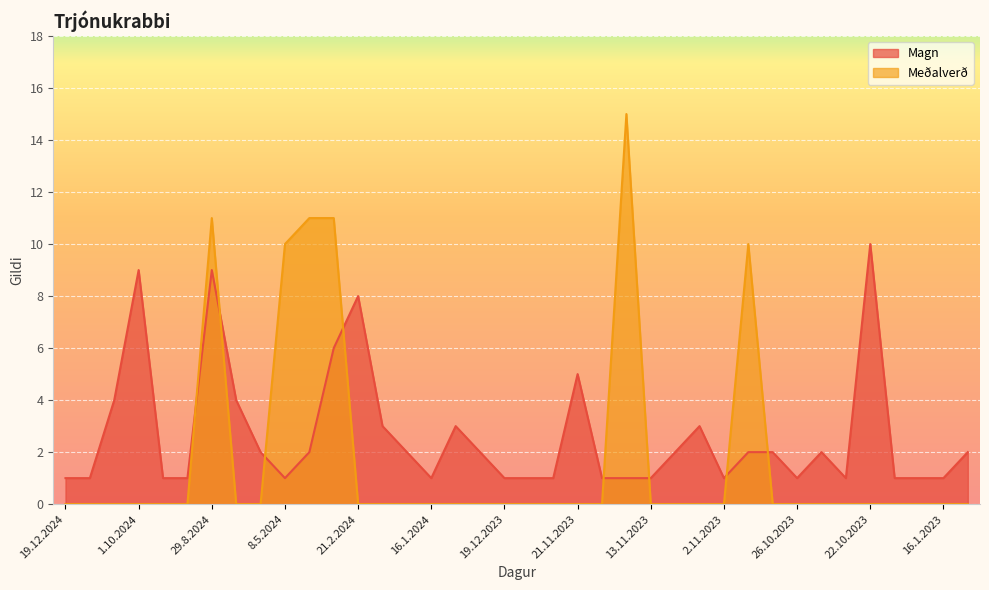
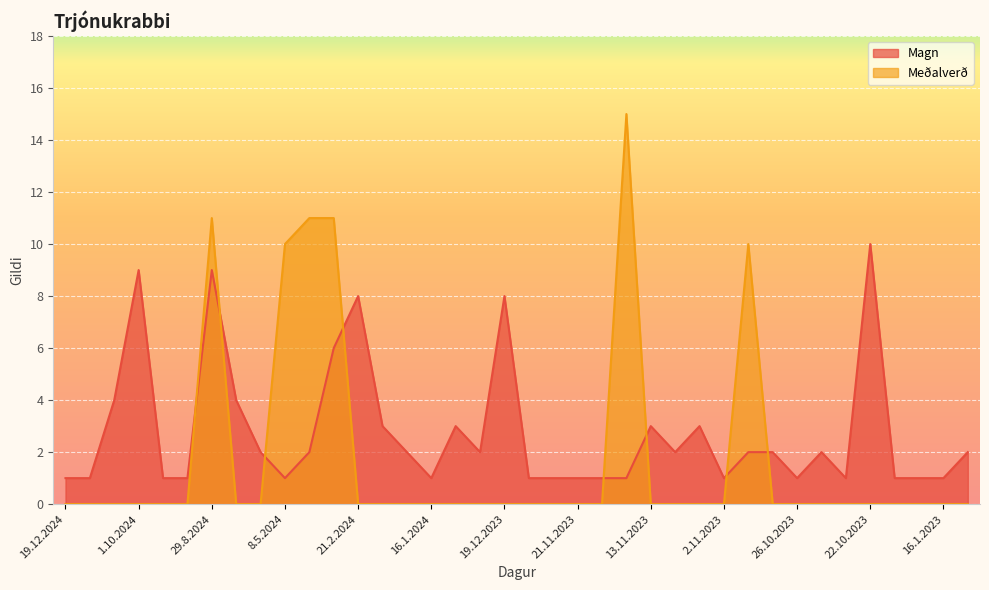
Magn, 19.12.2023: 1 -> 8
Magn, 21.11.2023: 5 -> 1
Magn, 13.11.2023: 1 -> 3
